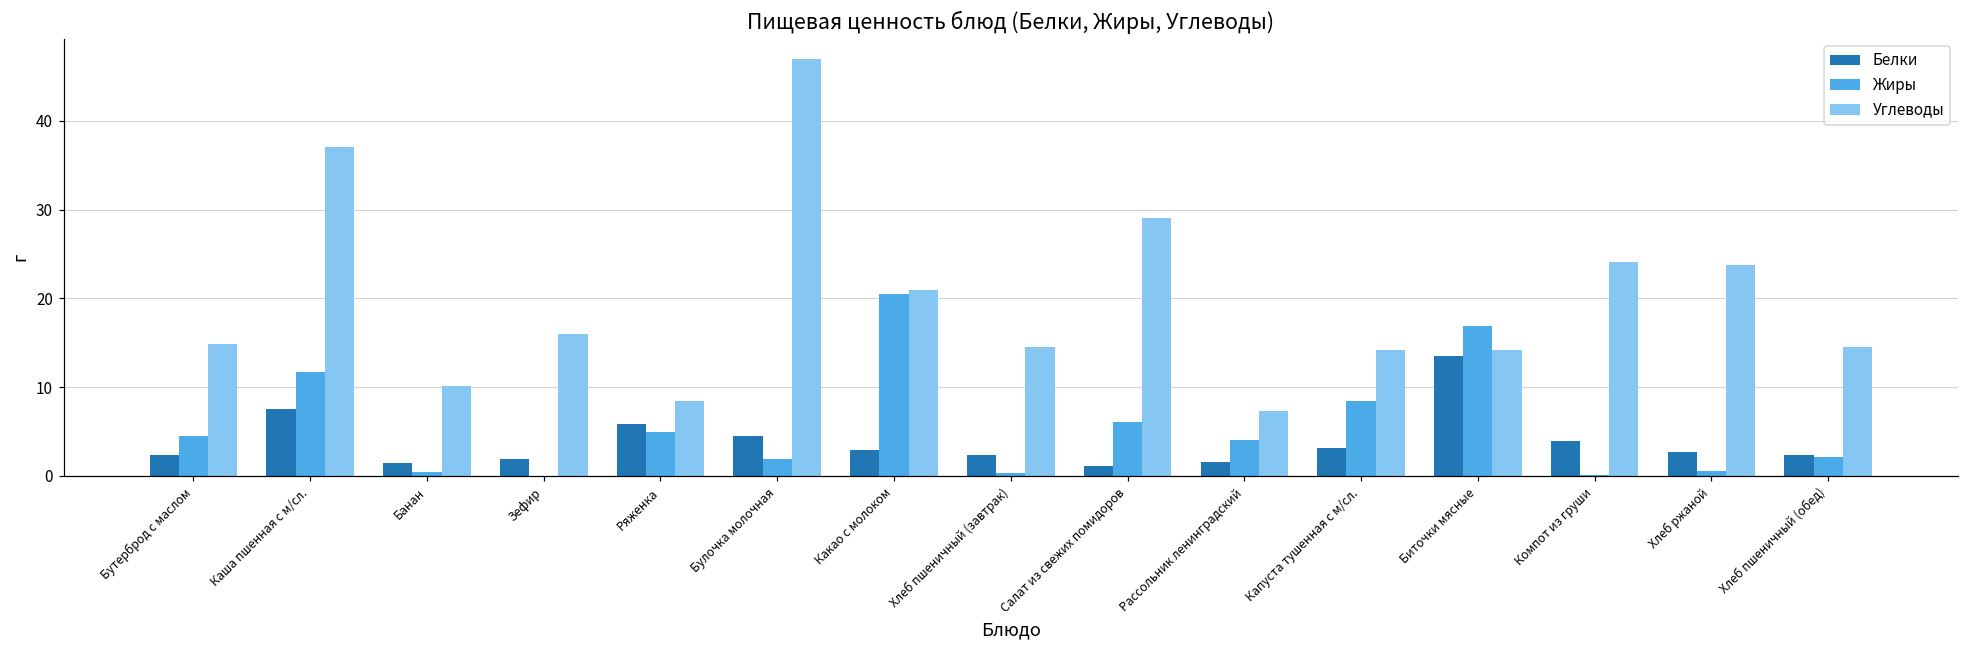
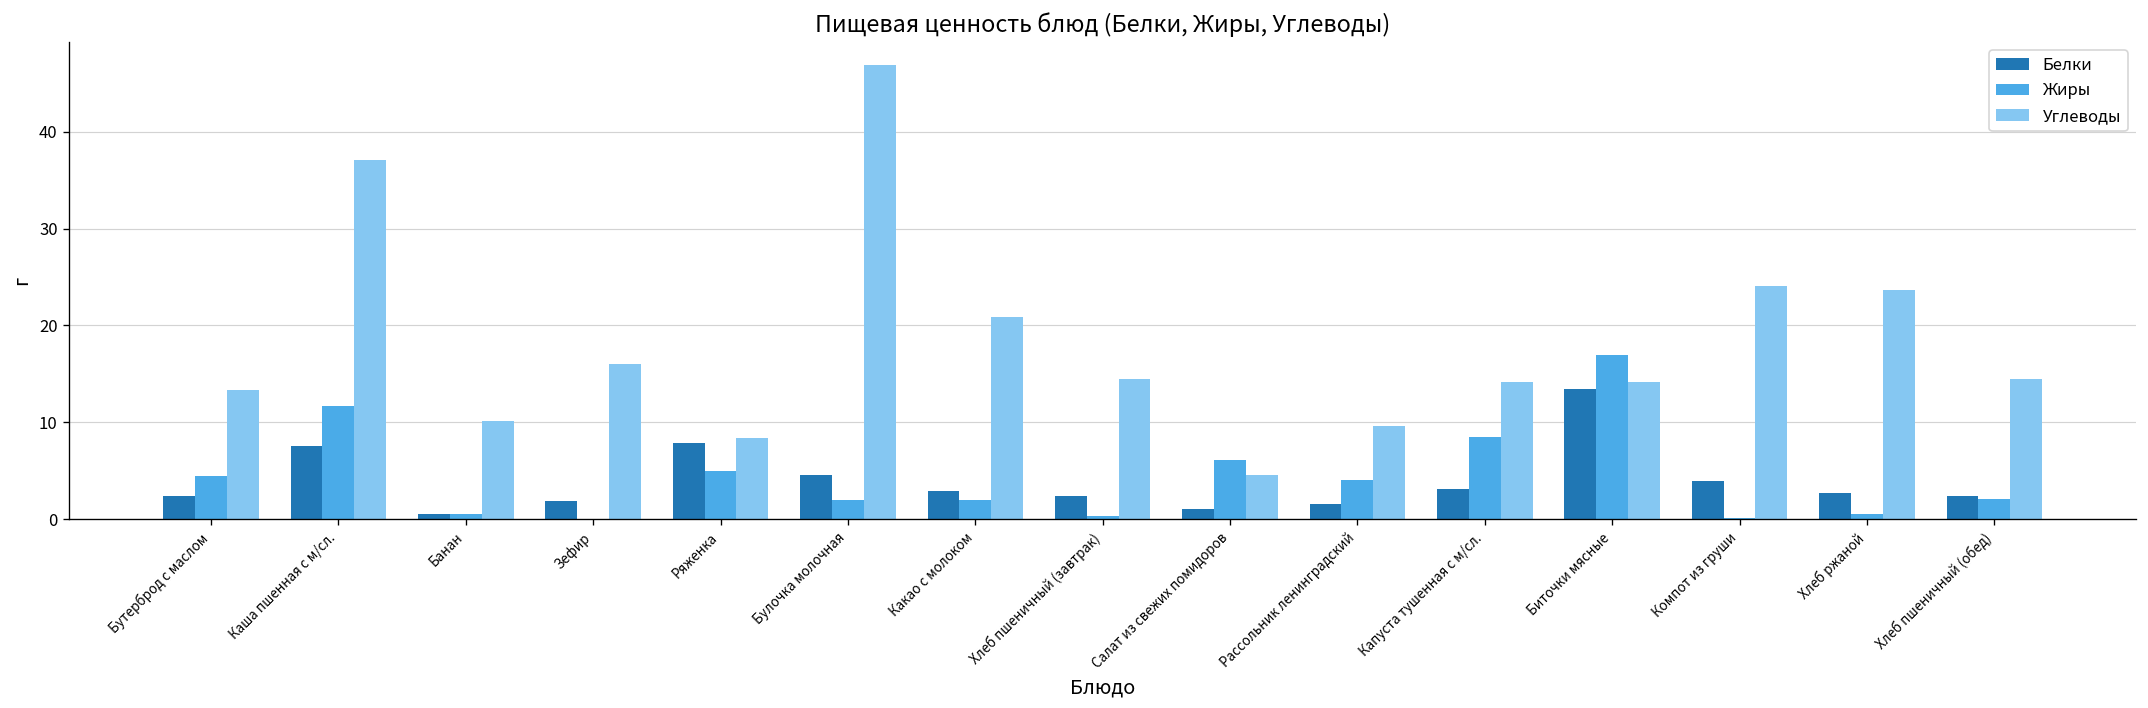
Углеводы, Бутерброд с маслом: 15 -> 13
Белки, Банан: 2 -> 1
Белки, Ряженка: 6 -> 8
Жиры, Какао с молоком: 21 -> 2
Углеводы, Салат из свежих помидоров: 29 -> 5
Углеводы, Рассольник ленинградский: 7 -> 10
